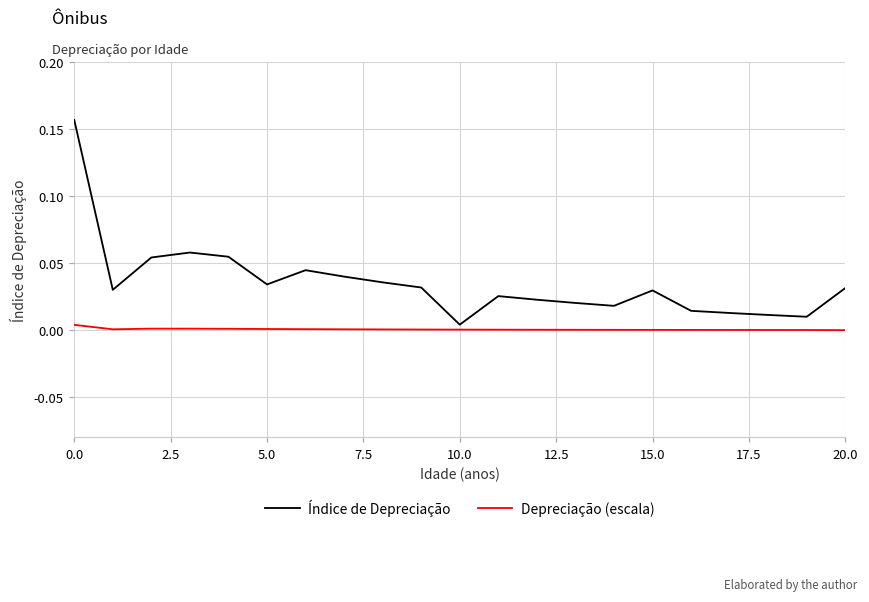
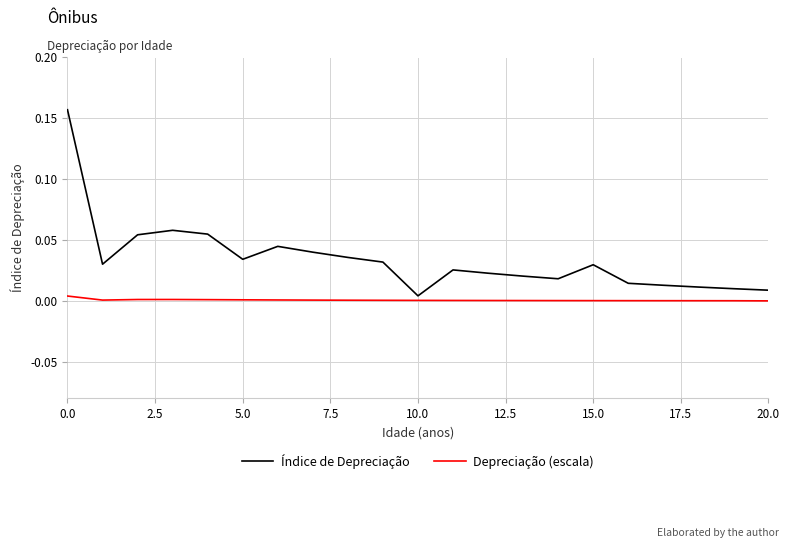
Índice de Depreciação, 20.0: 0.031 -> 0.009
